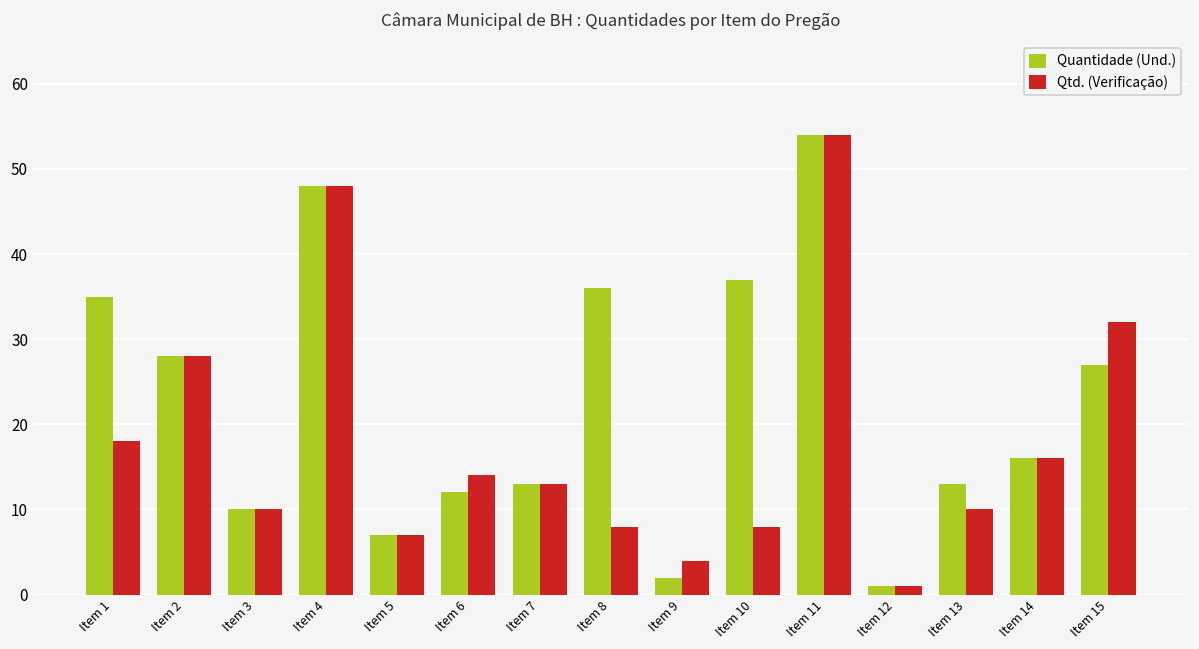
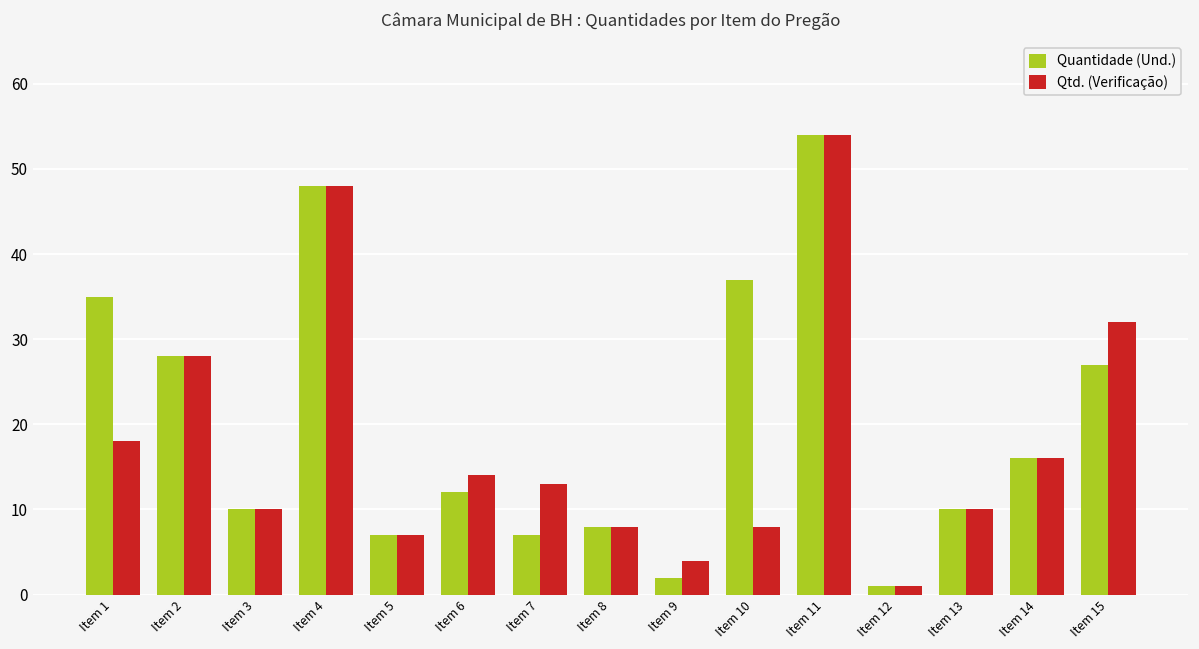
Quantidade (Und.), Item 7: 13 -> 7
Quantidade (Und.), Item 8: 36 -> 8
Quantidade (Und.), Item 13: 13 -> 10
